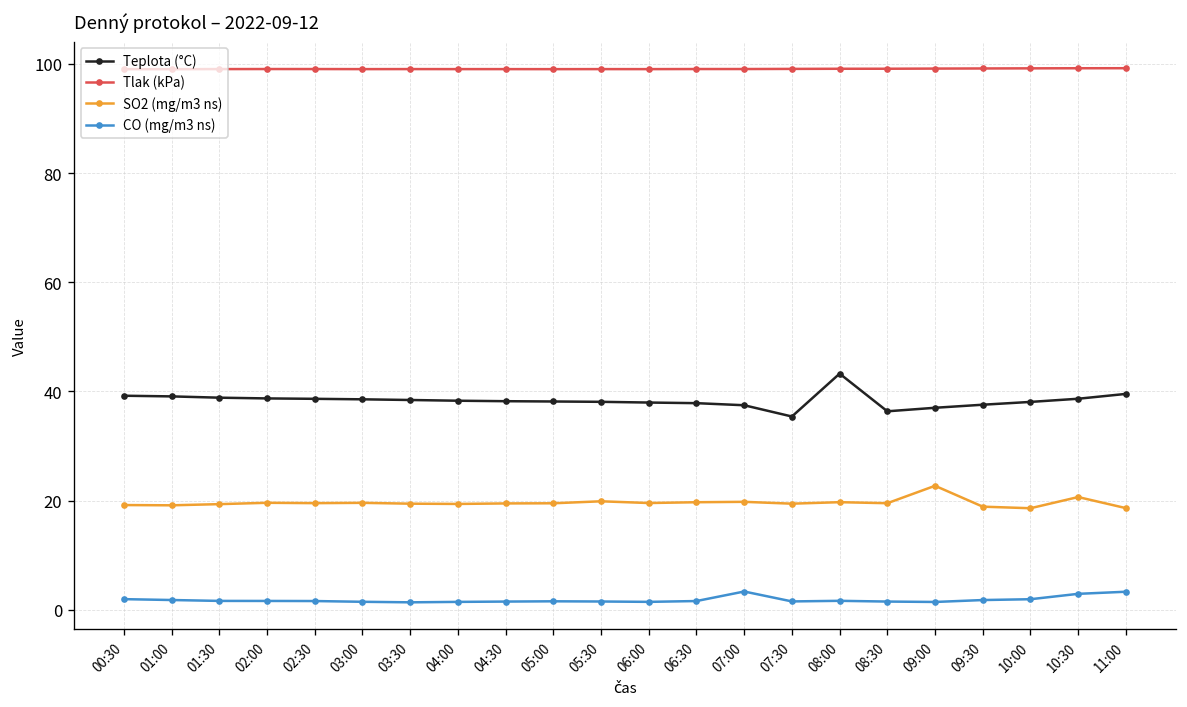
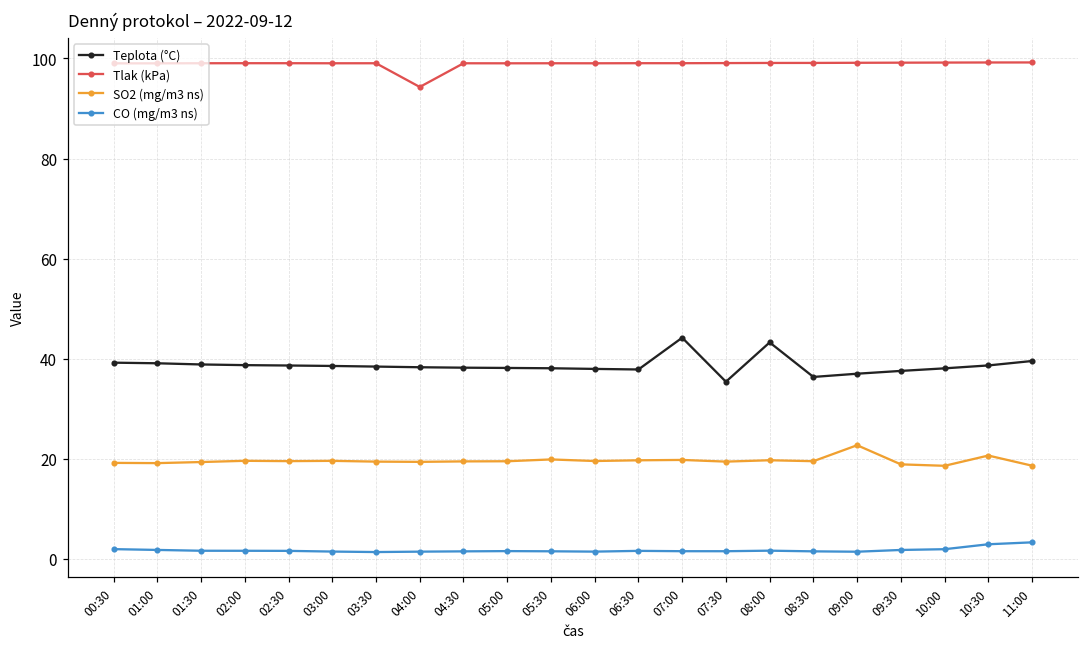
Tlak (kPa), 04:00: 99 -> 94
Teplota (°C), 07:00: 37 -> 44
CO (mg/m3 ns), 07:00: 3 -> 2
